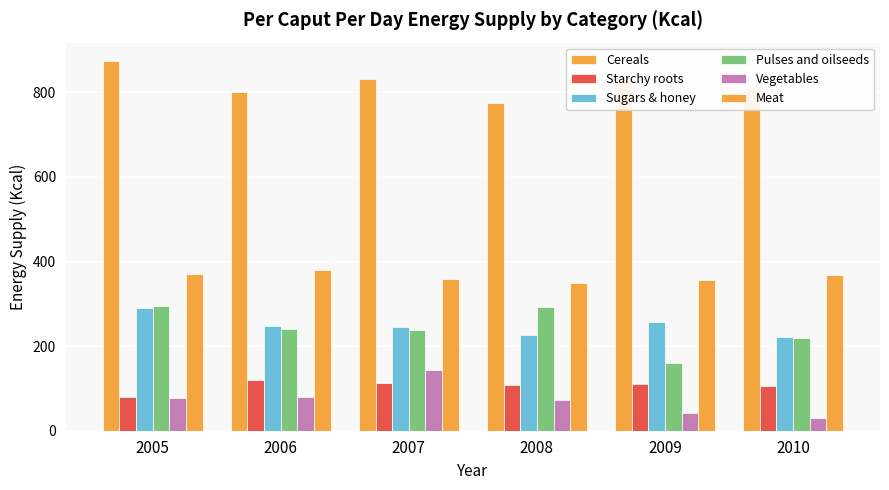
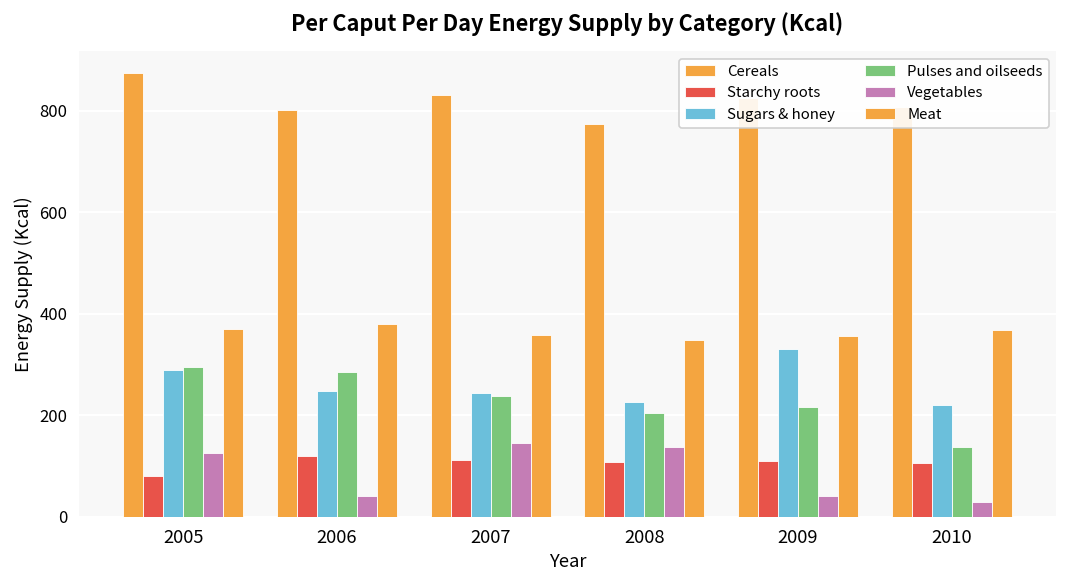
Vegetables, 2005: 80 -> 130
Pulses and oilseeds, 2006: 240 -> 290
Vegetables, 2006: 80 -> 40
Pulses and oilseeds, 2008: 290 -> 200
Vegetables, 2008: 70 -> 140
Sugars & honey, 2009: 260 -> 330
Pulses and oilseeds, 2009: 160 -> 220
Pulses and oilseeds, 2010: 220 -> 140
